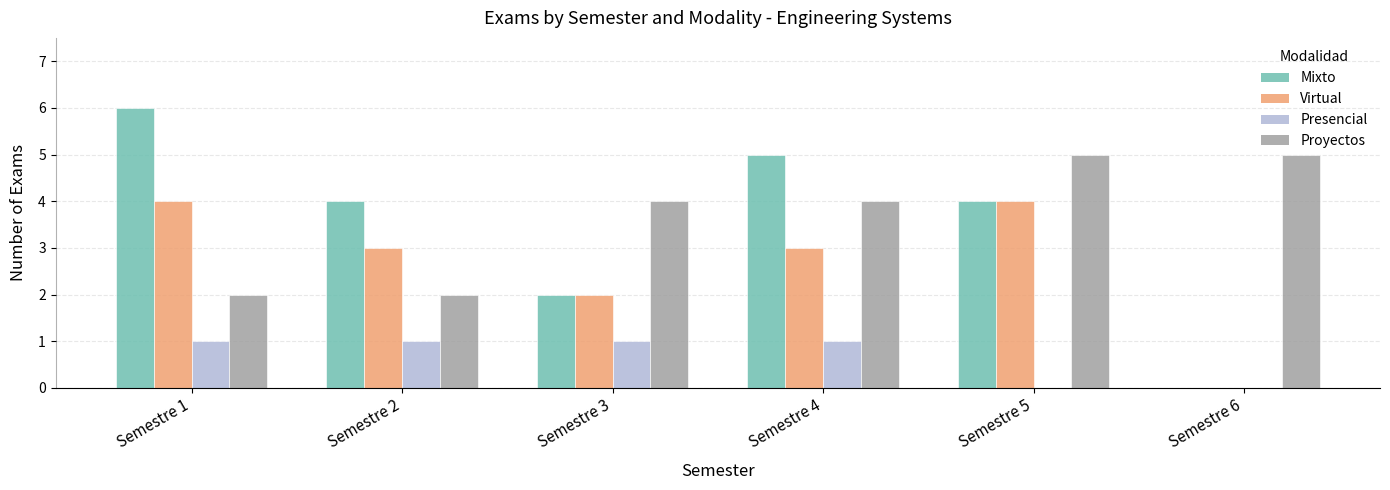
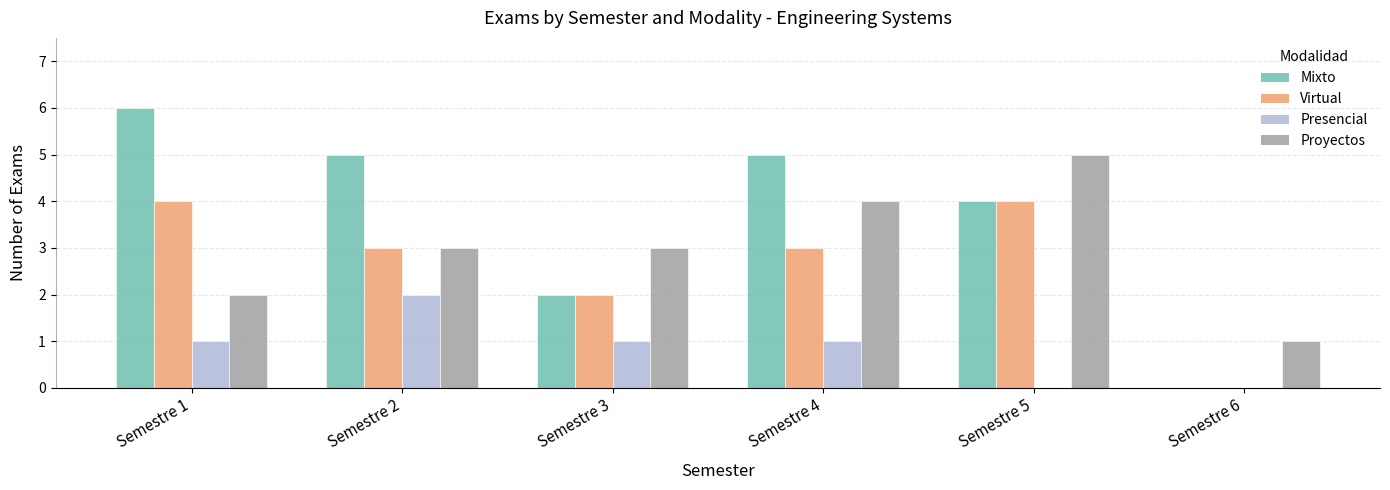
Mixto, Semestre 2: 4 -> 5
Presencial, Semestre 2: 1 -> 2
Proyectos, Semestre 2: 2 -> 3
Proyectos, Semestre 3: 4 -> 3
Proyectos, Semestre 6: 5 -> 1
